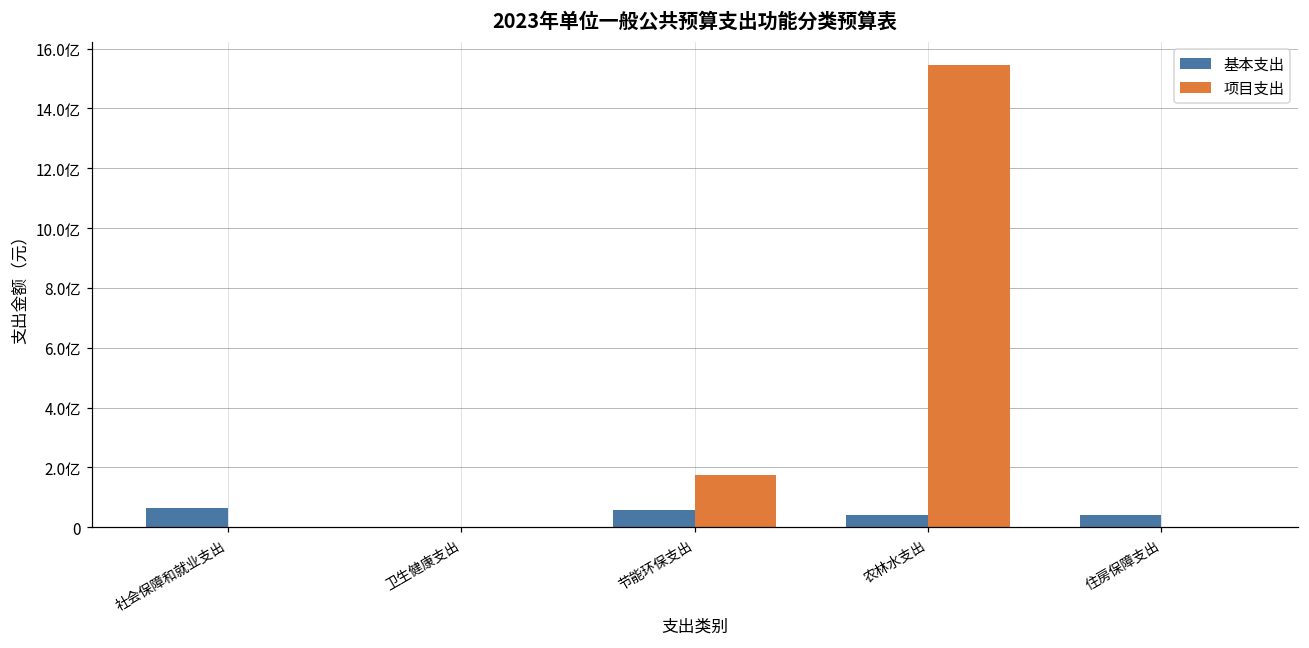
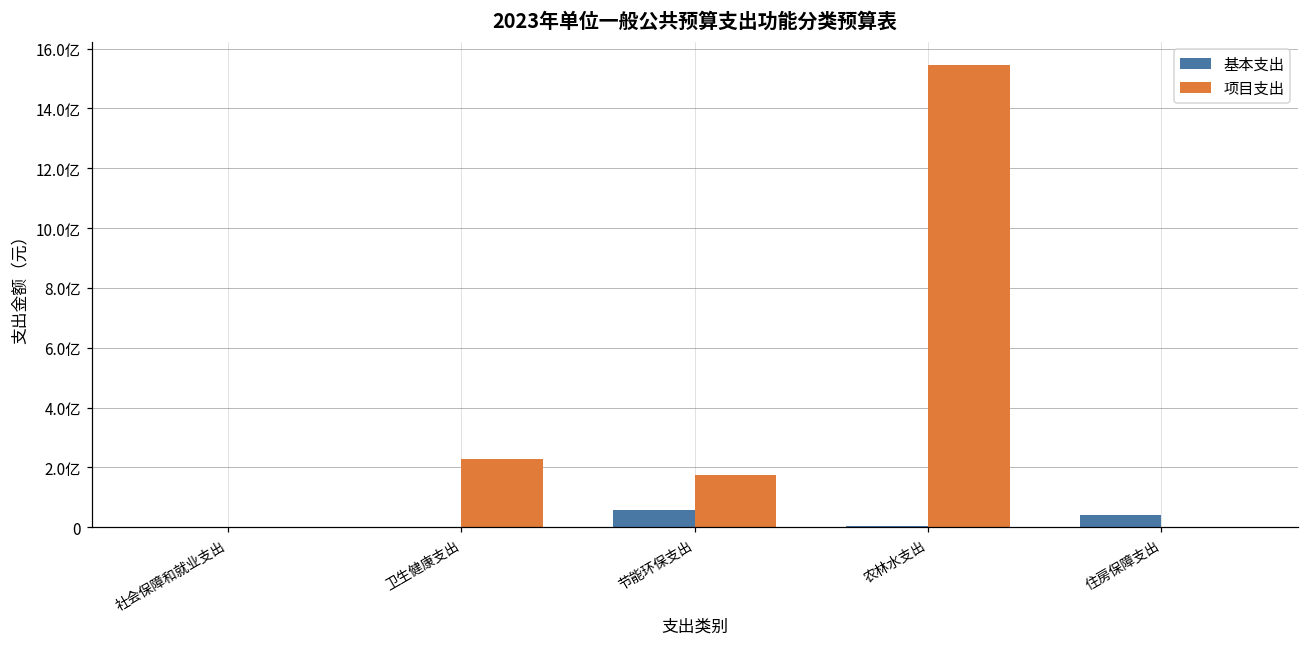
基本支出, 社会保障和就业支出: 0.6亿 -> 0.0亿
项目支出, 卫生健康支出: 0.0亿 -> 2.3亿
基本支出, 农林水支出: 0.4亿 -> 0.1亿
